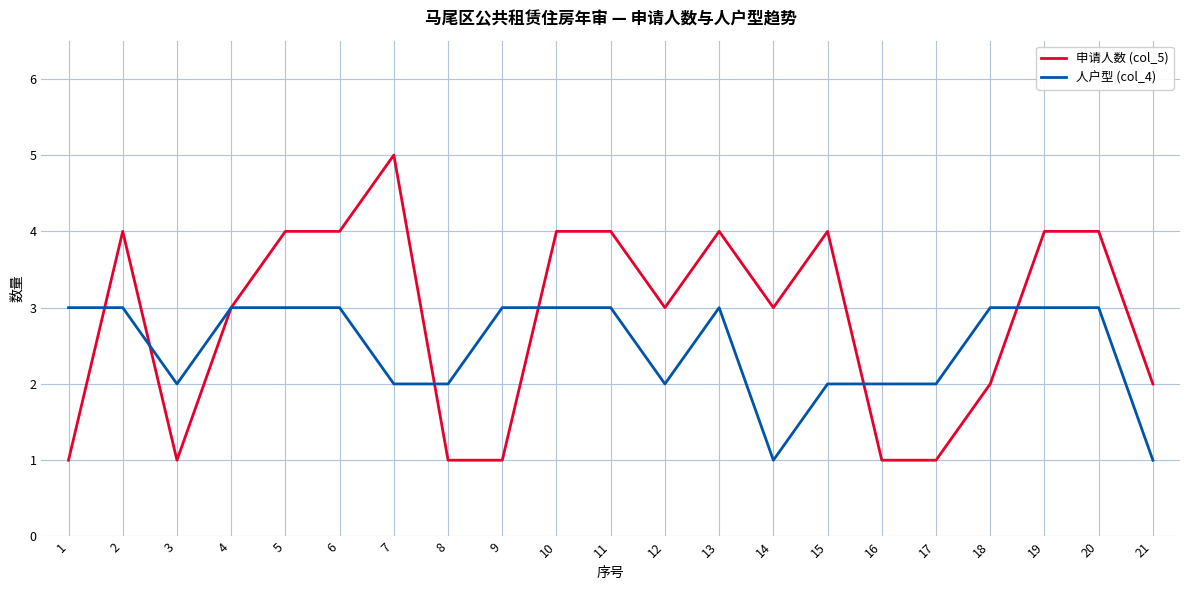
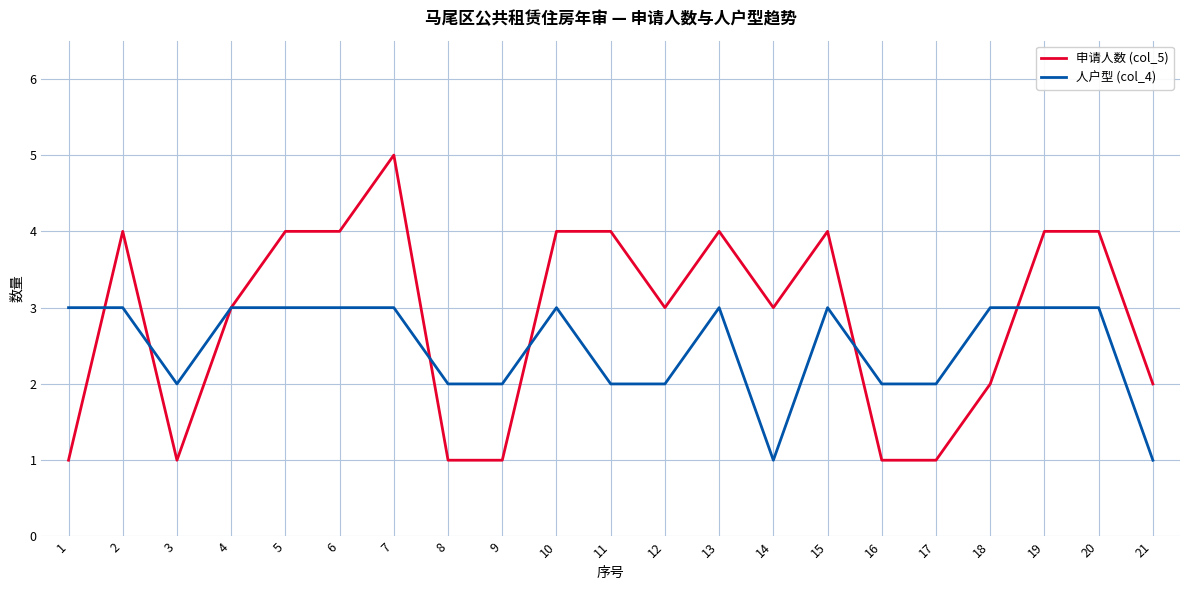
人户型 (col_4), 7: 2 -> 3
人户型 (col_4), 9: 3 -> 2
人户型 (col_4), 11: 3 -> 2
人户型 (col_4), 15: 2 -> 3
